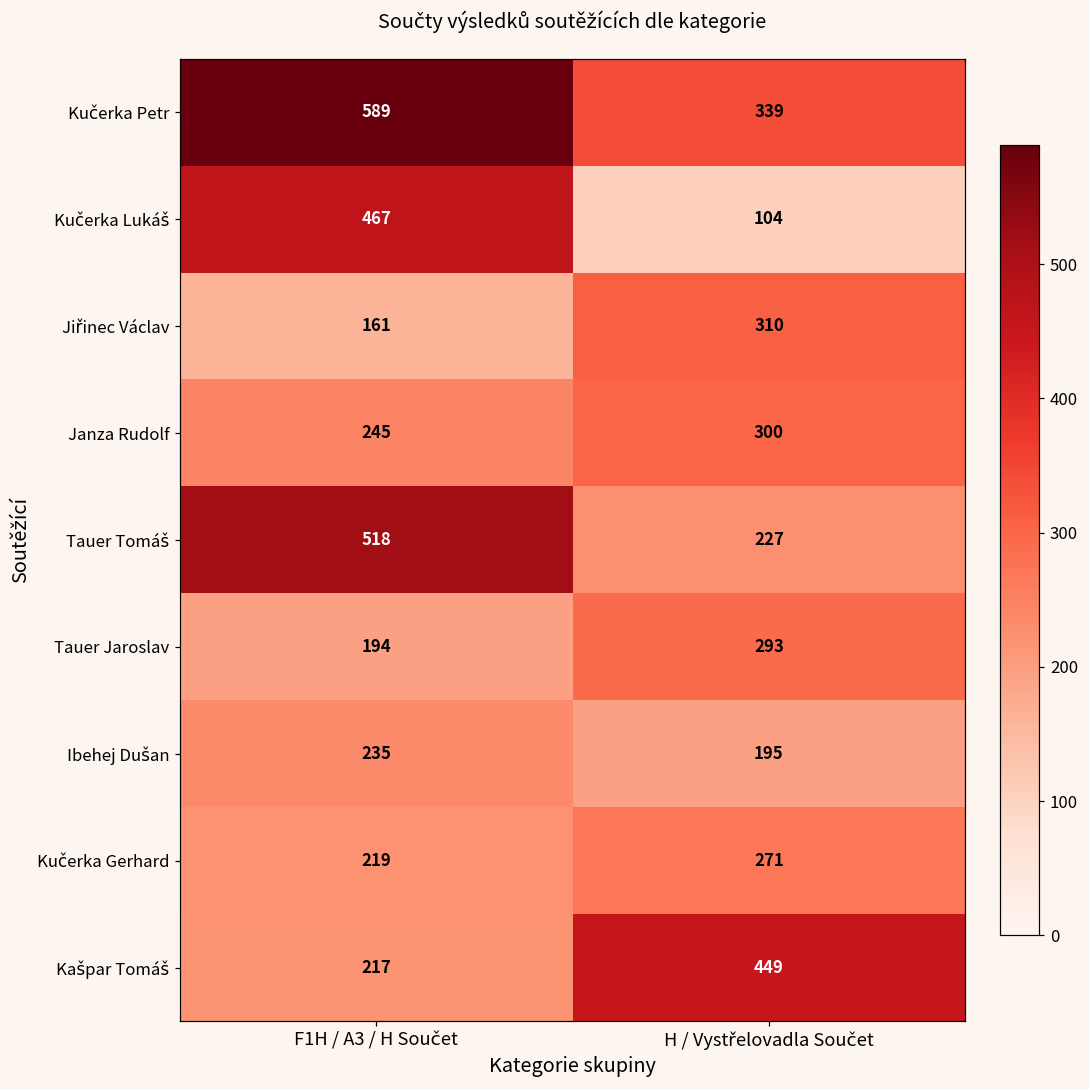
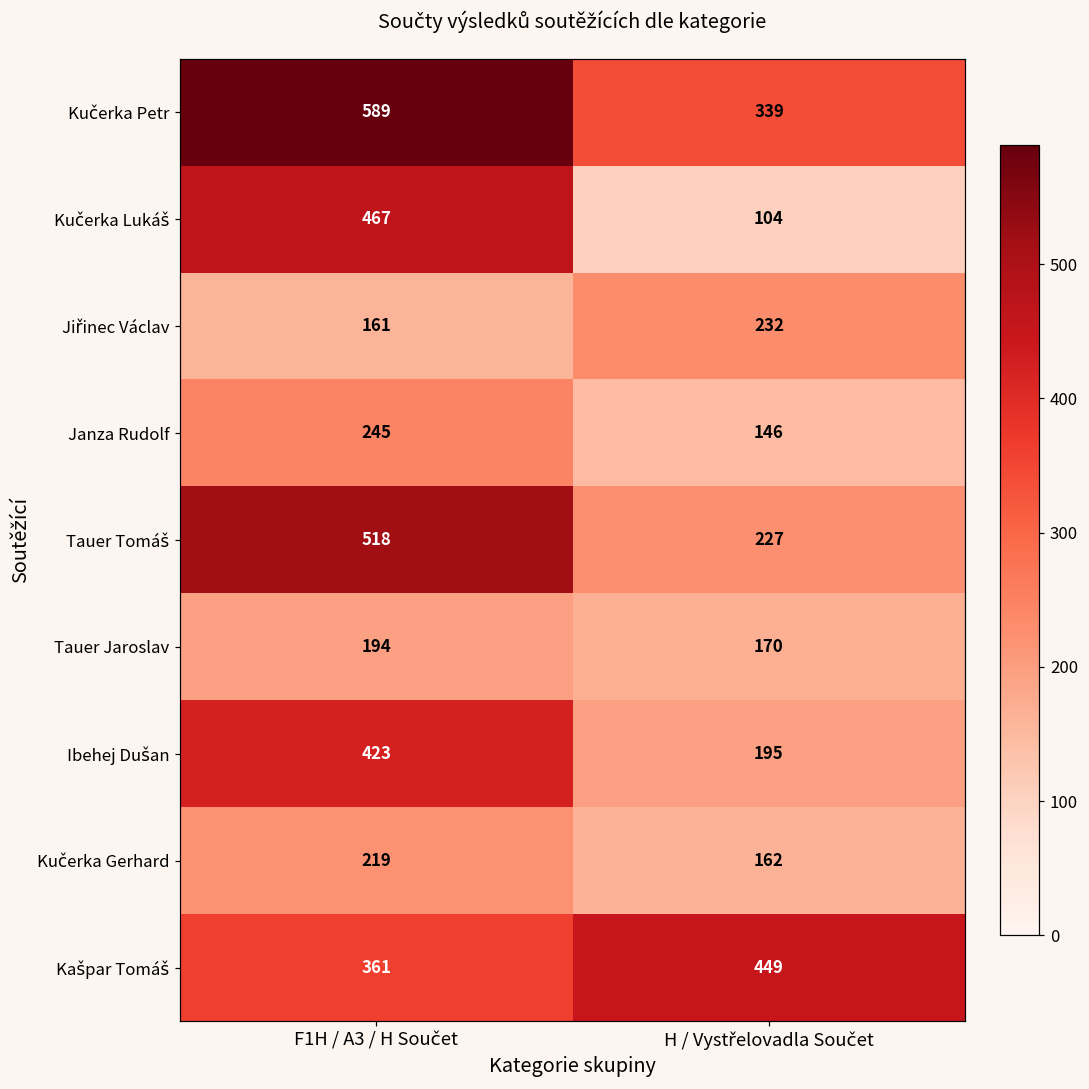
Jiřinec Václav, H / Vystřelovadla Součet: 310 -> 232
Janza Rudolf, H / Vystřelovadla Součet: 300 -> 146
Tauer Jaroslav, H / Vystřelovadla Součet: 293 -> 170
Ibehej Dušan, F1H / A3 / H Součet: 235 -> 423
Kučerka Gerhard, H / Vystřelovadla Součet: 271 -> 162
Kašpar Tomáš, F1H / A3 / H Součet: 217 -> 361
